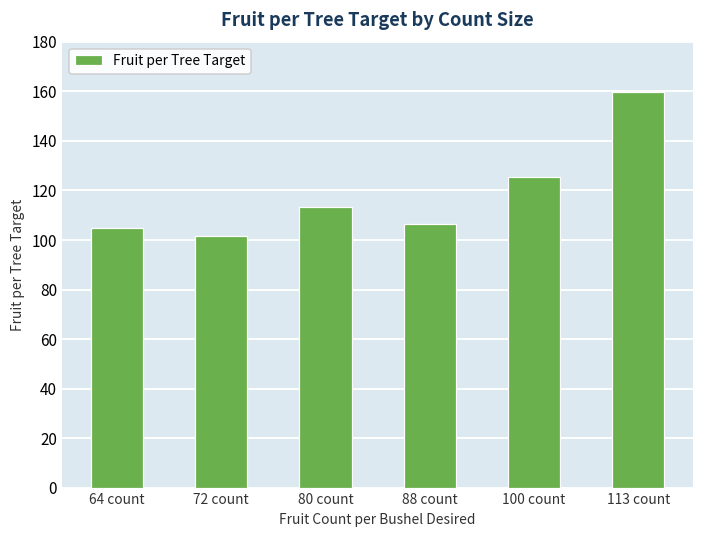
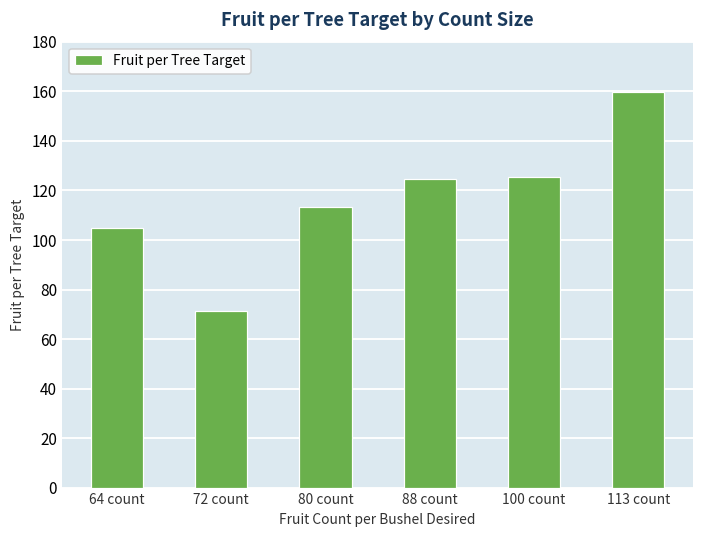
72 count: 102 -> 72
88 count: 106 -> 124
